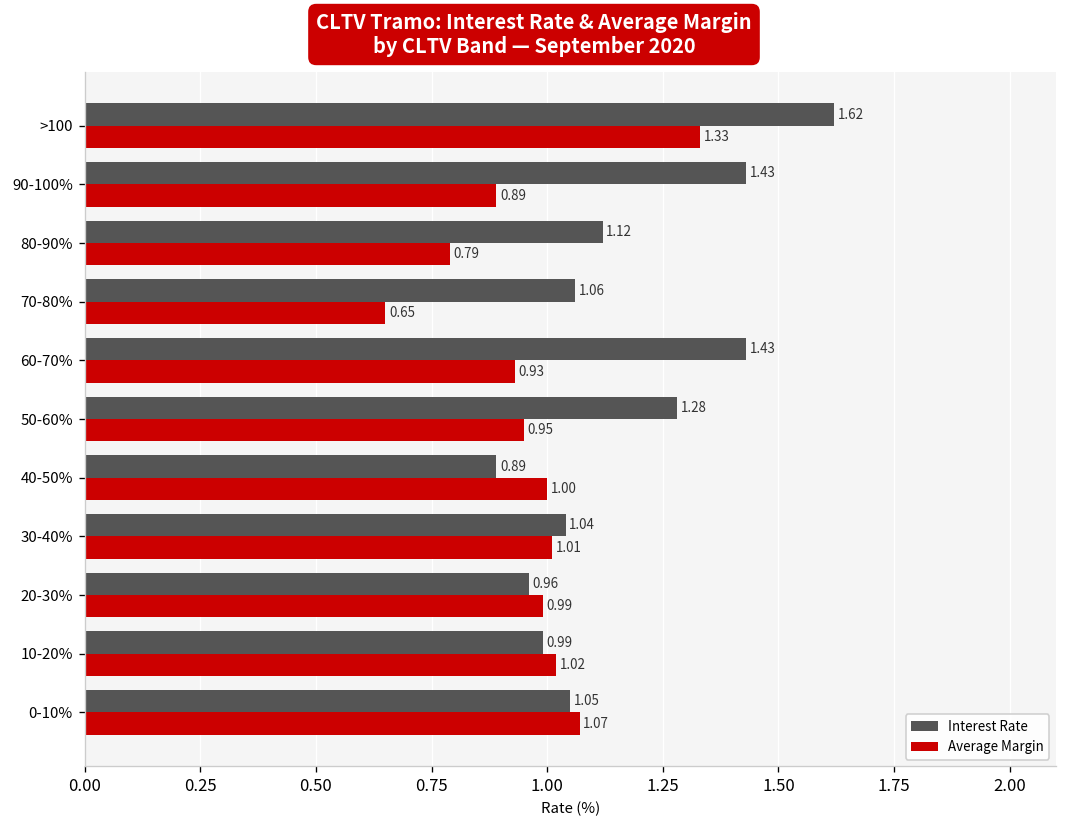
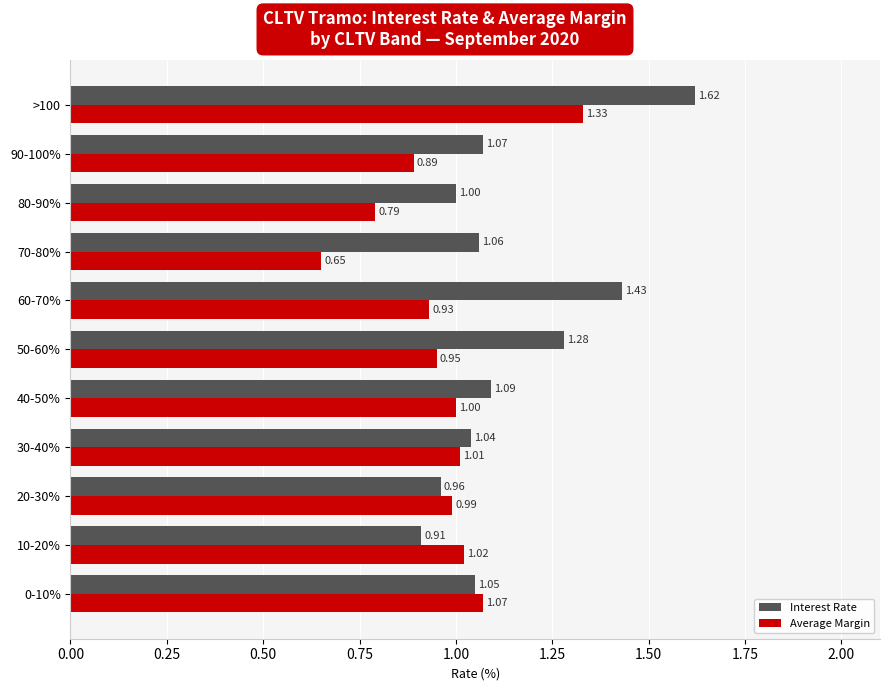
Interest Rate, 90-100%: 1.43 -> 1.07
Interest Rate, 80-90%: 1.12 -> 1.00
Interest Rate, 40-50%: 0.89 -> 1.09
Interest Rate, 10-20%: 0.99 -> 0.91
